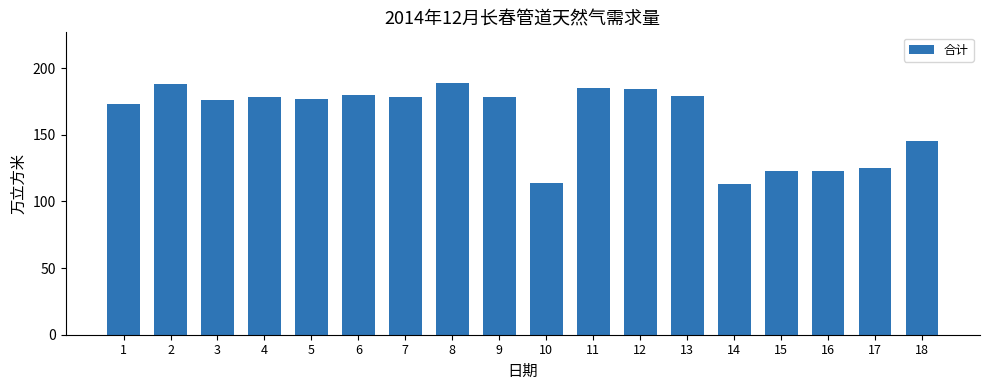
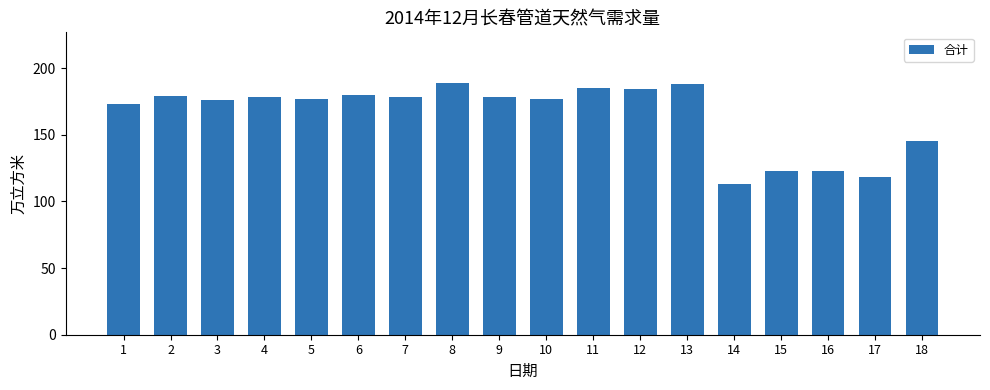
2: 188 -> 179
10: 114 -> 177
13: 179 -> 188
17: 125 -> 118
